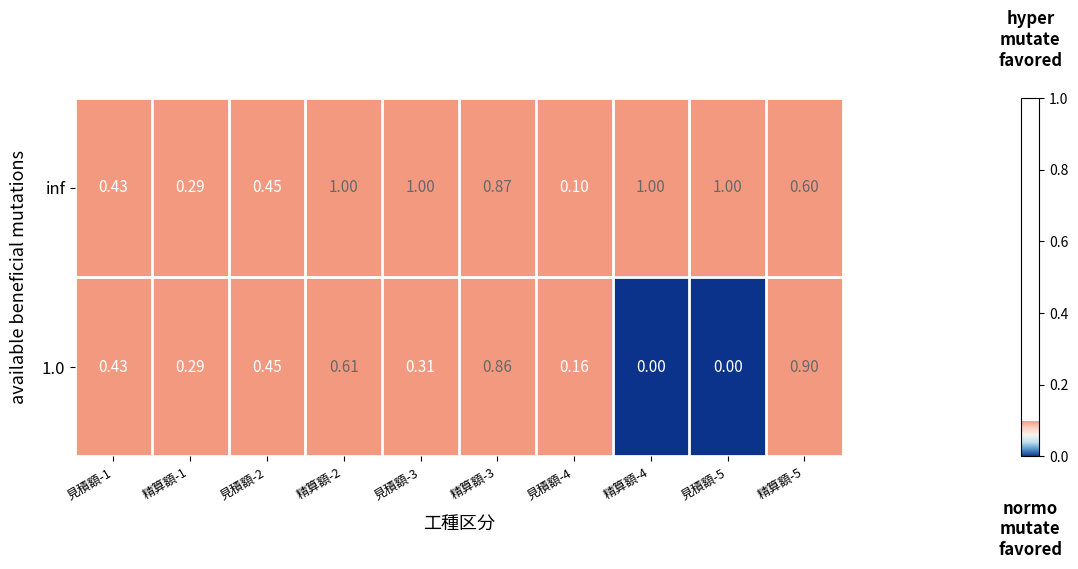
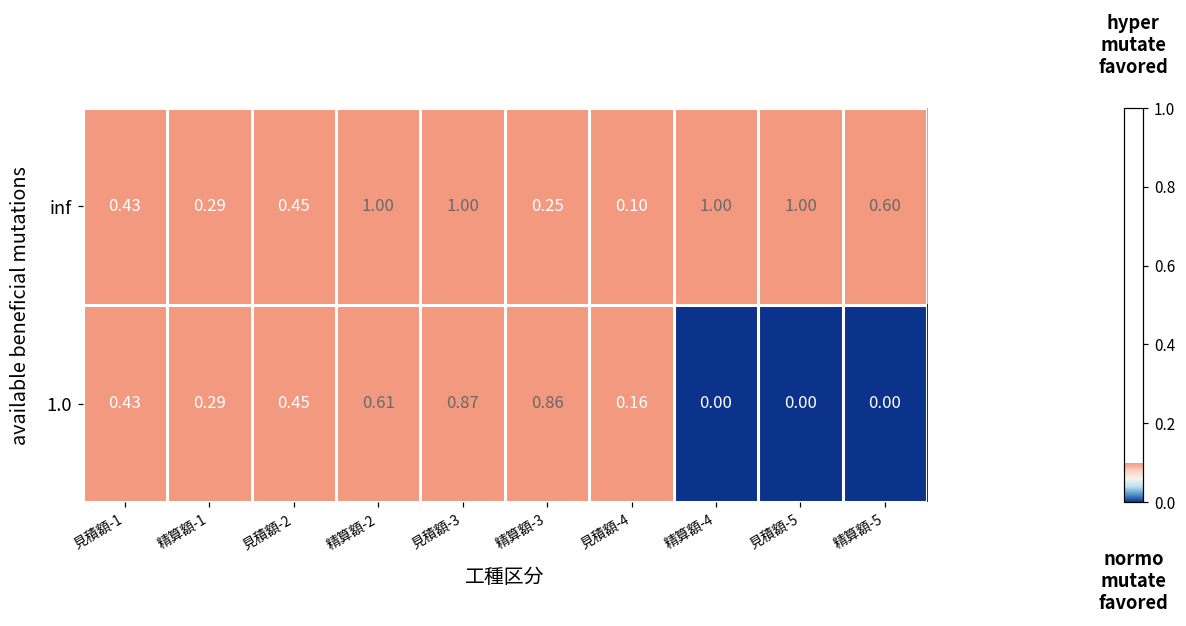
inf, 精算額-3: 0.87 -> 0.25
1.0, 見積額-3: 0.31 -> 0.87
1.0, 精算額-5: 0.90 -> 0.00
